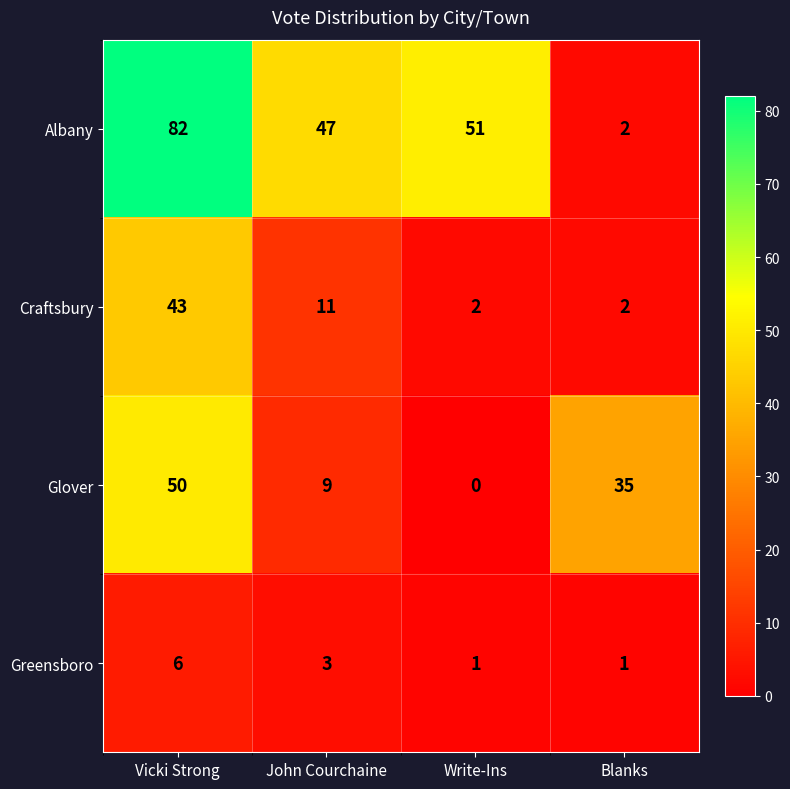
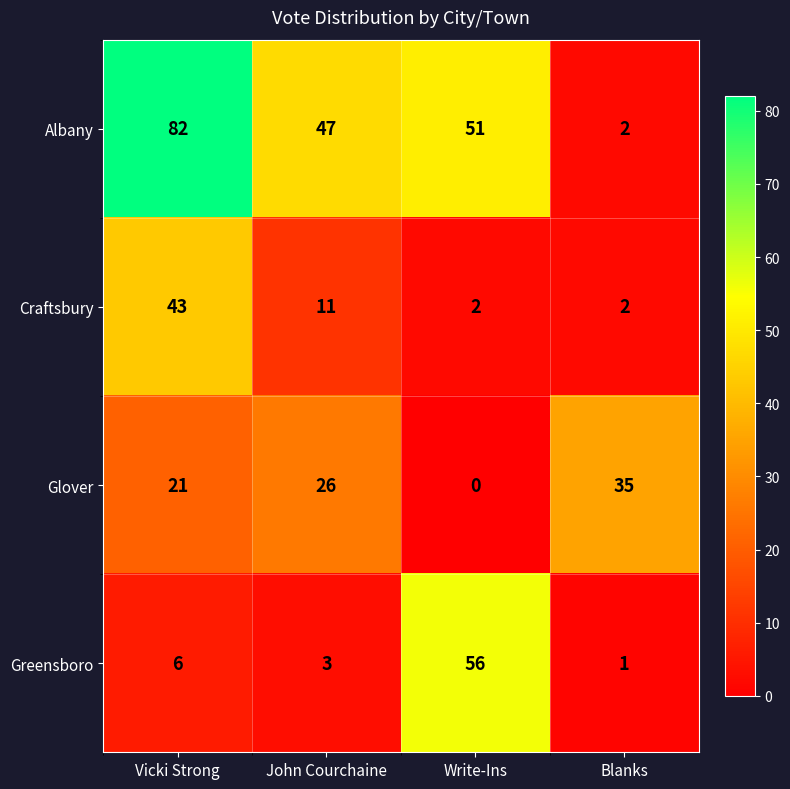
Glover, Vicki Strong: 50 -> 21
Glover, John Courchaine: 9 -> 26
Greensboro, Write-Ins: 1 -> 56
